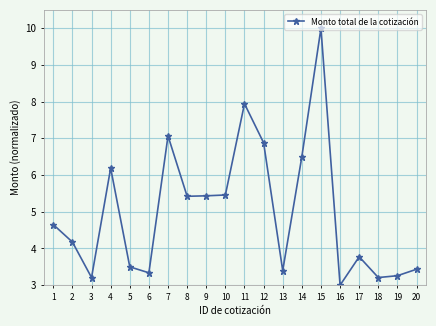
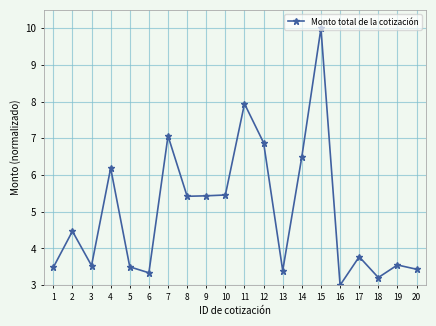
1: 4.7 -> 3.5
2: 4.2 -> 4.5
3: 3.2 -> 3.5
19: 3.3 -> 3.6
